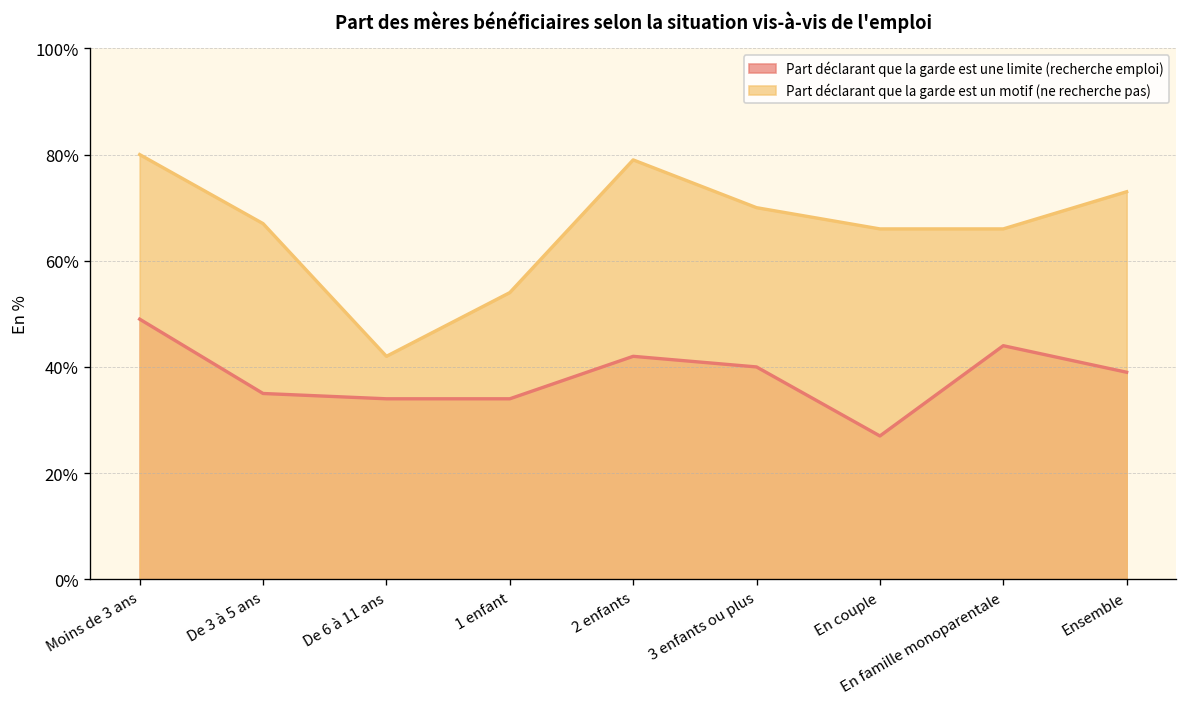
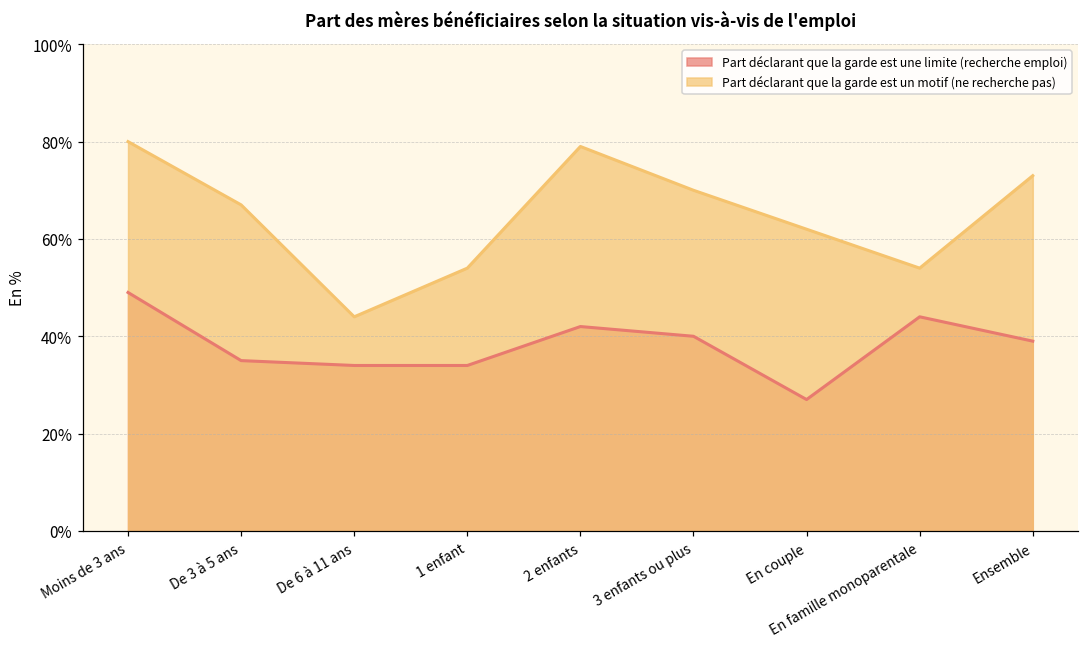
Part déclarant que la garde est un motif (ne recherche pas), De 6 à 11 ans: 42% -> 44%
Part déclarant que la garde est un motif (ne recherche pas), En couple: 66% -> 62%
Part déclarant que la garde est un motif (ne recherche pas), En famille monoparentale: 66% -> 54%
